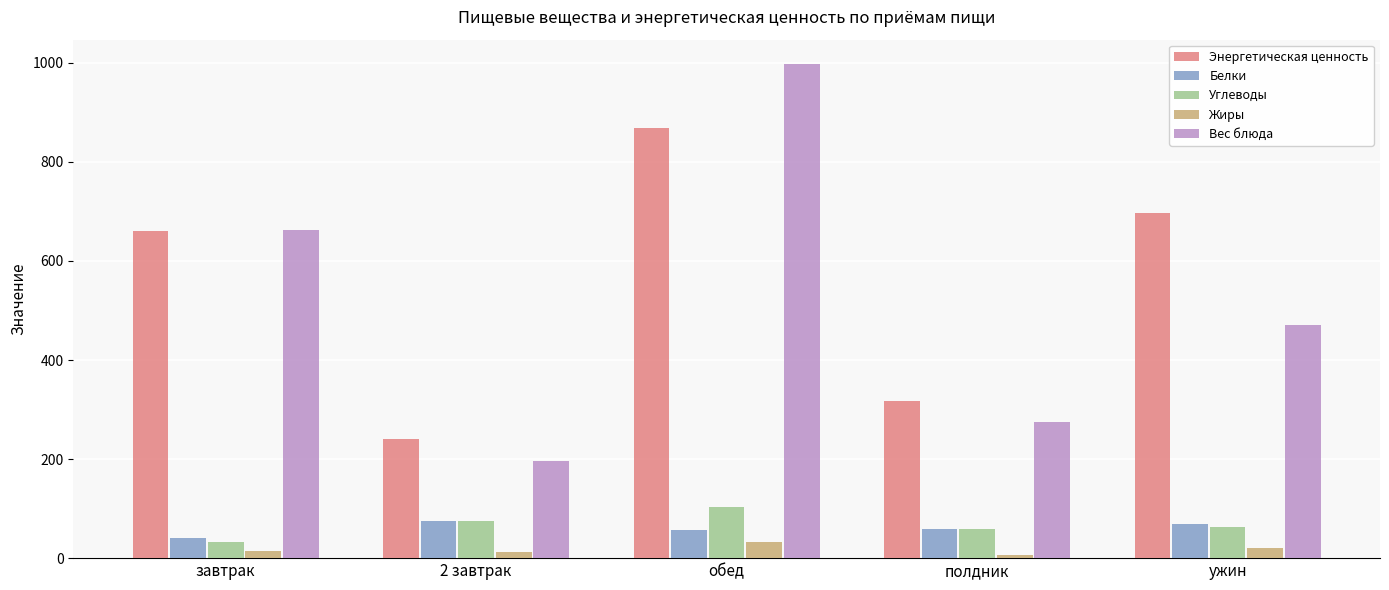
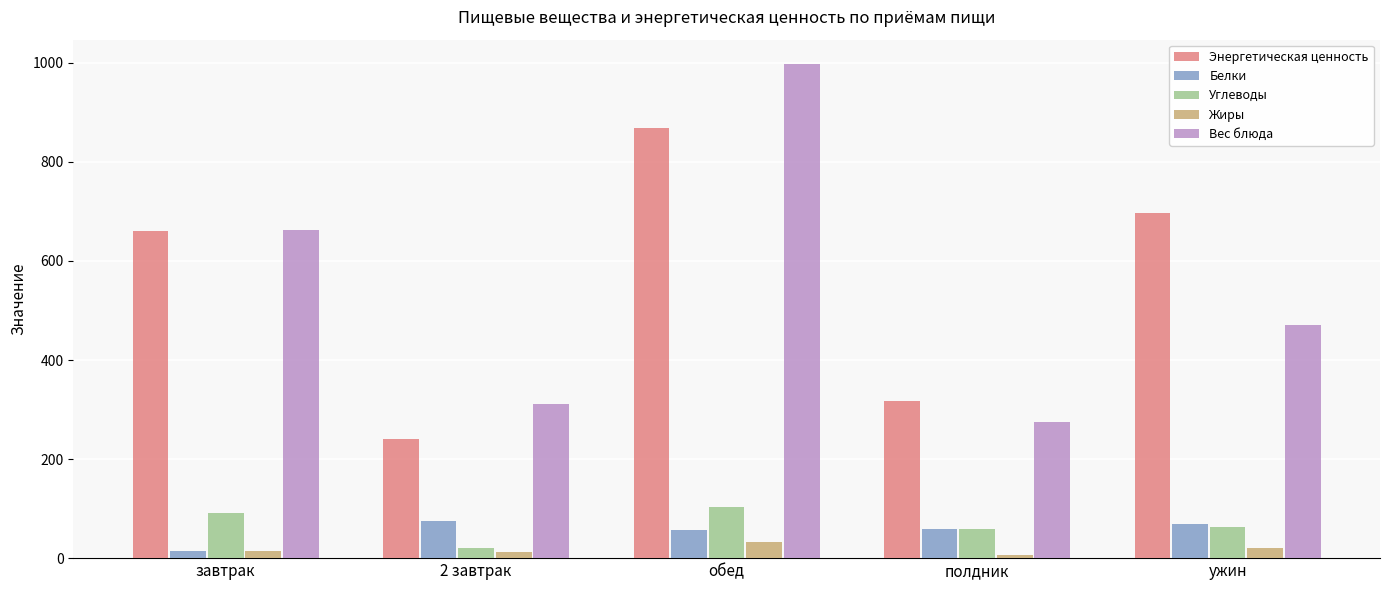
Белки, завтрак: 40 -> 10
Углеводы, завтрак: 30 -> 90
Углеводы, 2 завтрак: 70 -> 20
Вес блюда, 2 завтрак: 200 -> 310
